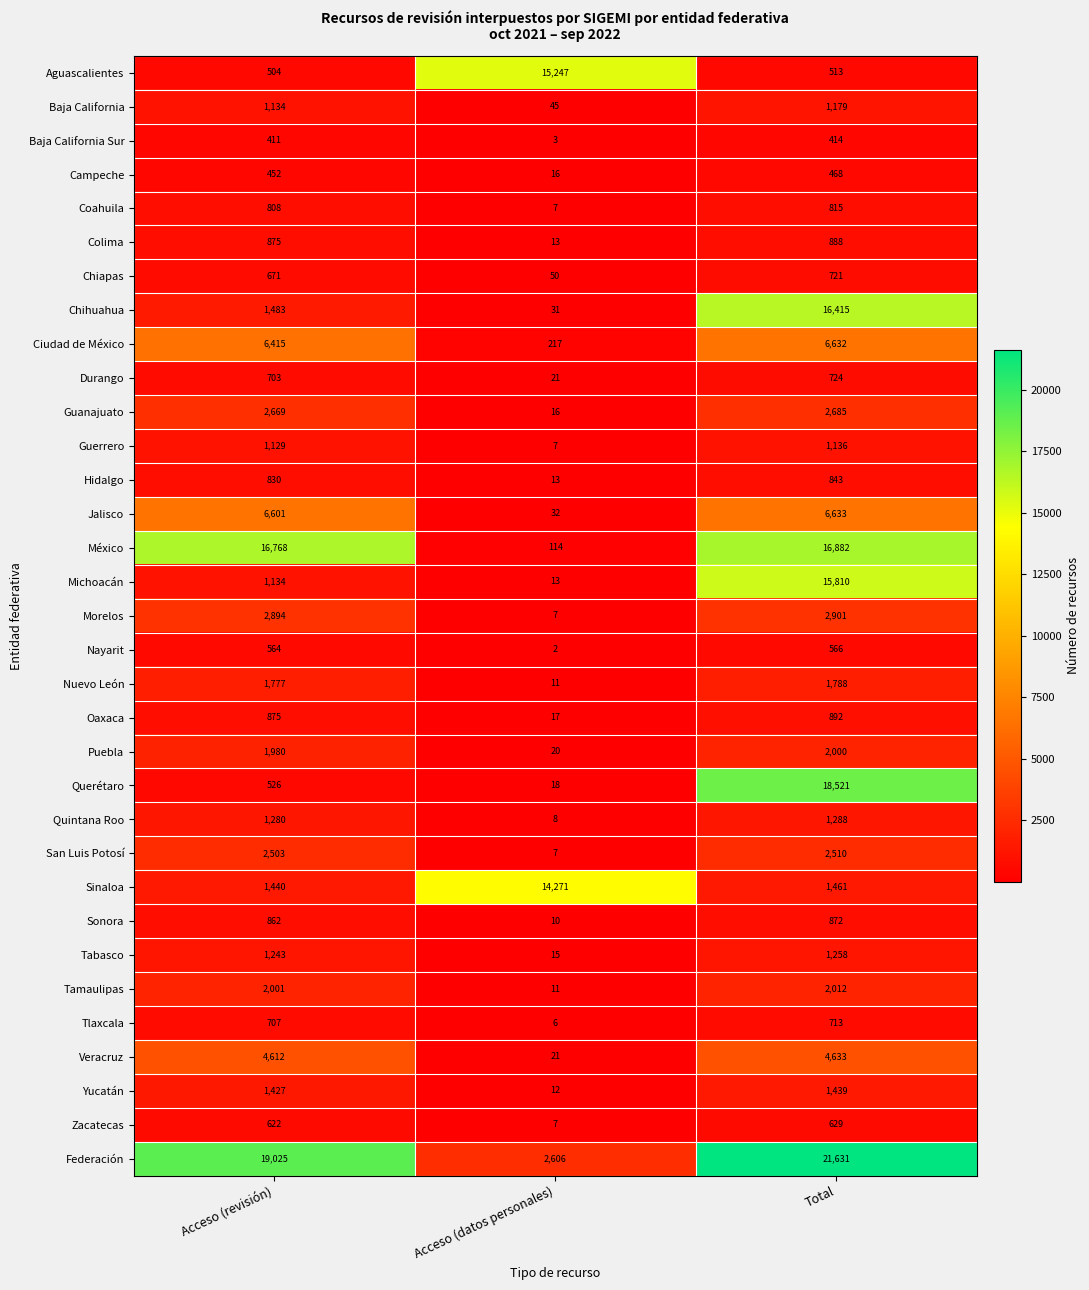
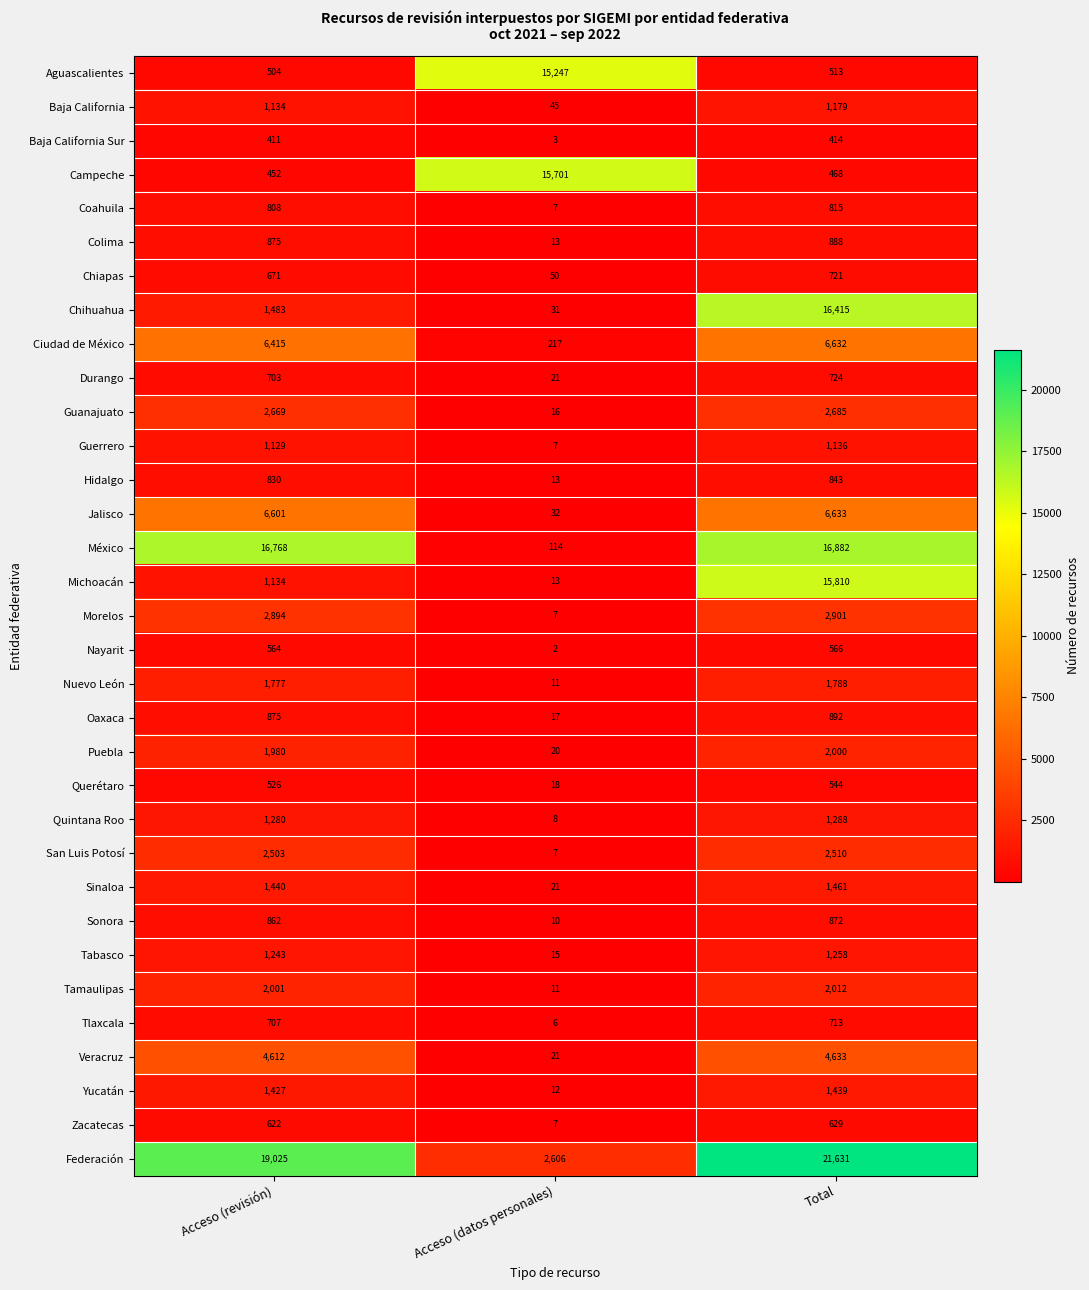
Campeche, Acceso (datos personales): 16 -> 15,701
Querétaro, Total: 18,521 -> 544
Sinaloa, Acceso (datos personales): 14,271 -> 21
